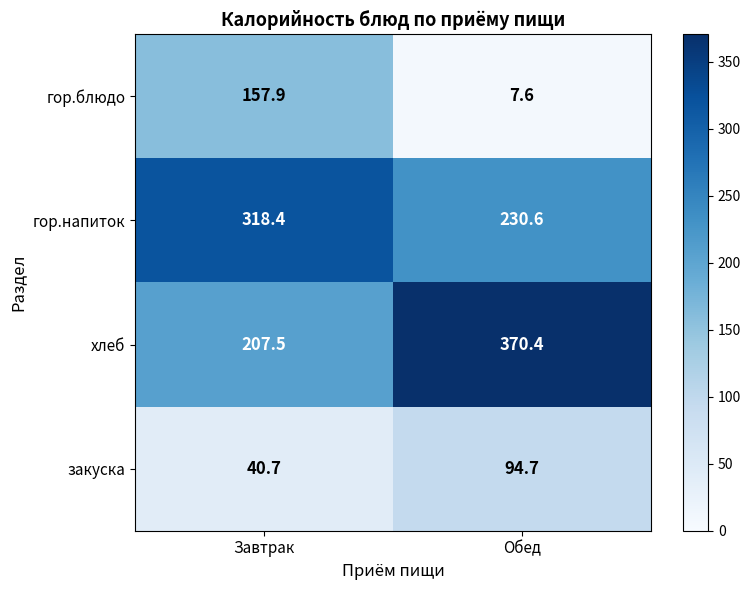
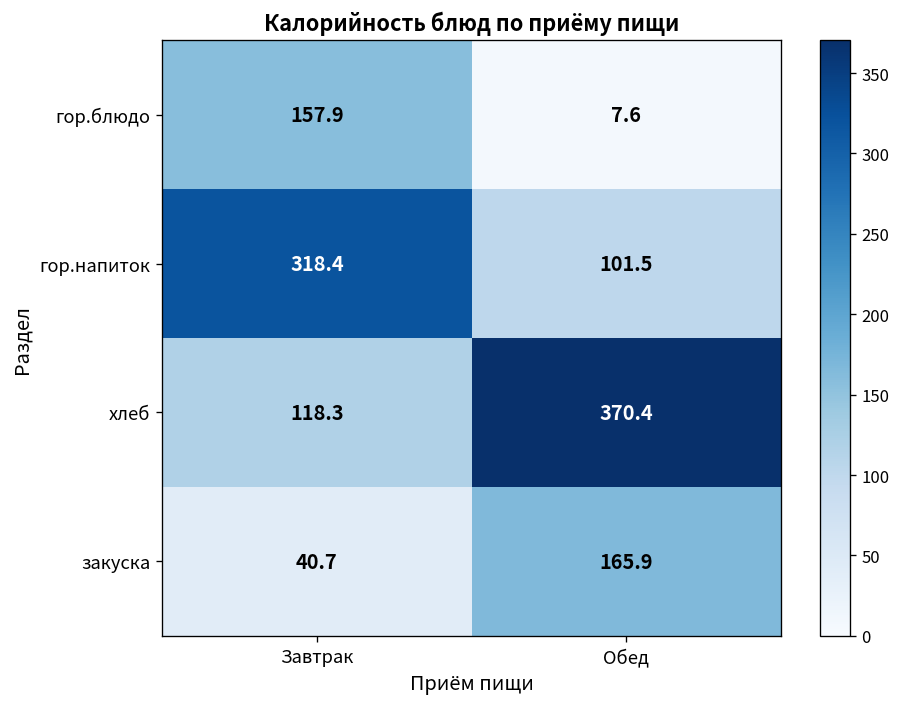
гор.напиток, Обед: 230.6 -> 101.5
хлеб, Завтрак: 207.5 -> 118.3
закуска, Обед: 94.7 -> 165.9
